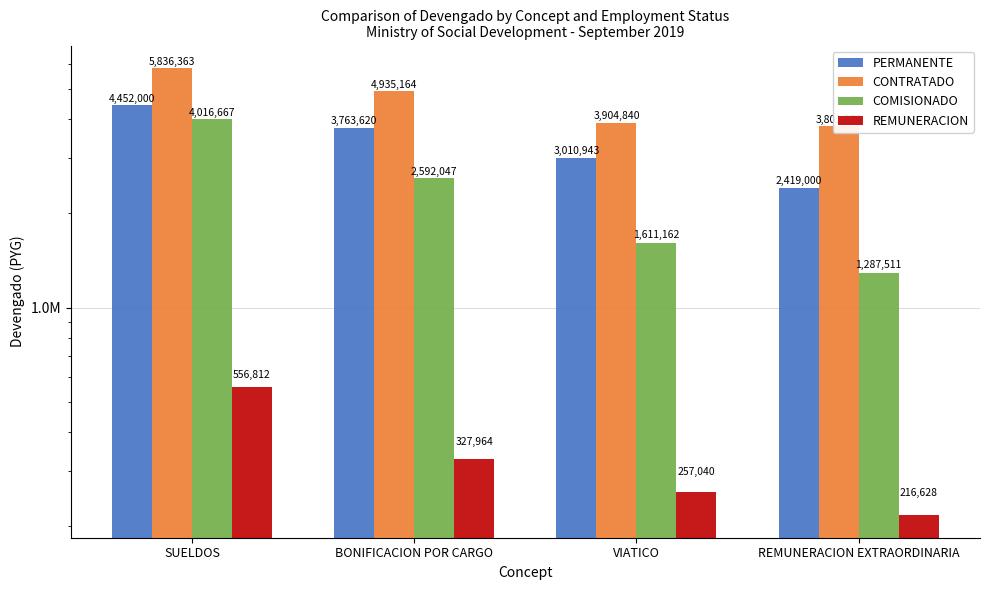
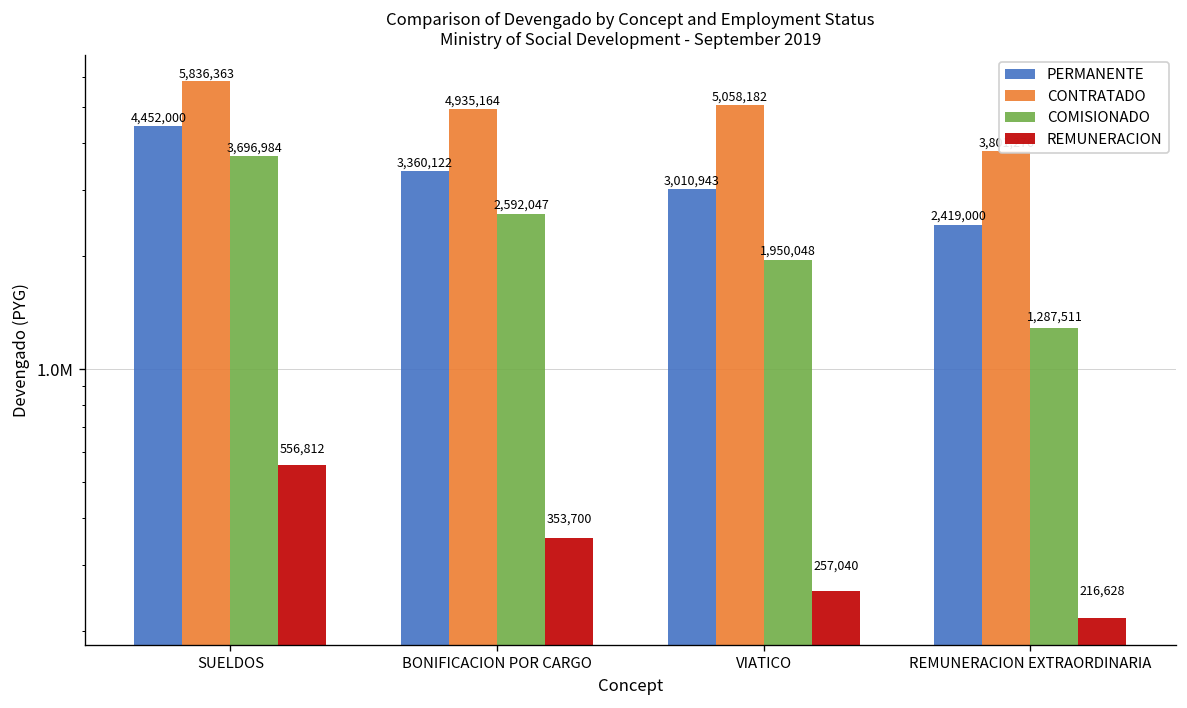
COMISIONADO, SUELDOS: 4,016,667 -> 3,696,984
PERMANENTE, BONIFICACION POR CARGO: 3,763,620 -> 3,360,122
REMUNERACION, BONIFICACION POR CARGO: 327,964 -> 353,700
CONTRATADO, VIATICO: 3,904,840 -> 5,058,182
COMISIONADO, VIATICO: 1,611,162 -> 1,950,048
